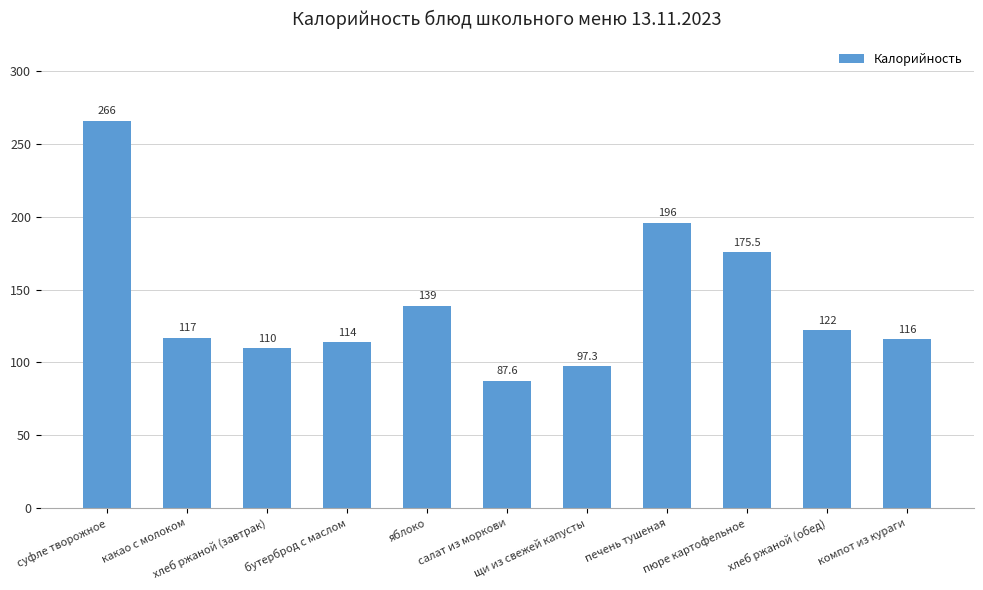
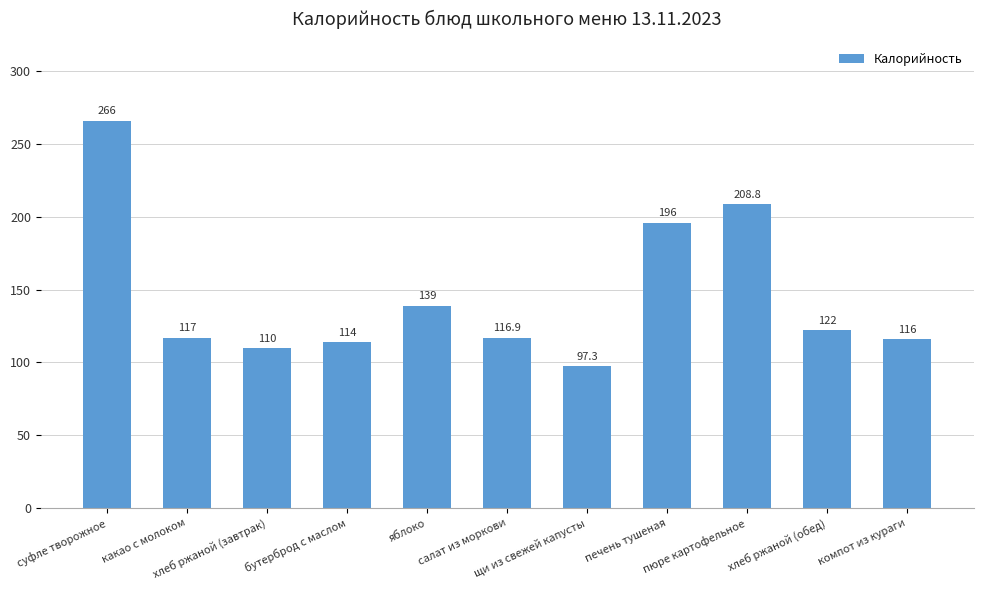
салат из моркови: 87.6 -> 116.9
пюре картофельное: 175.5 -> 208.8
